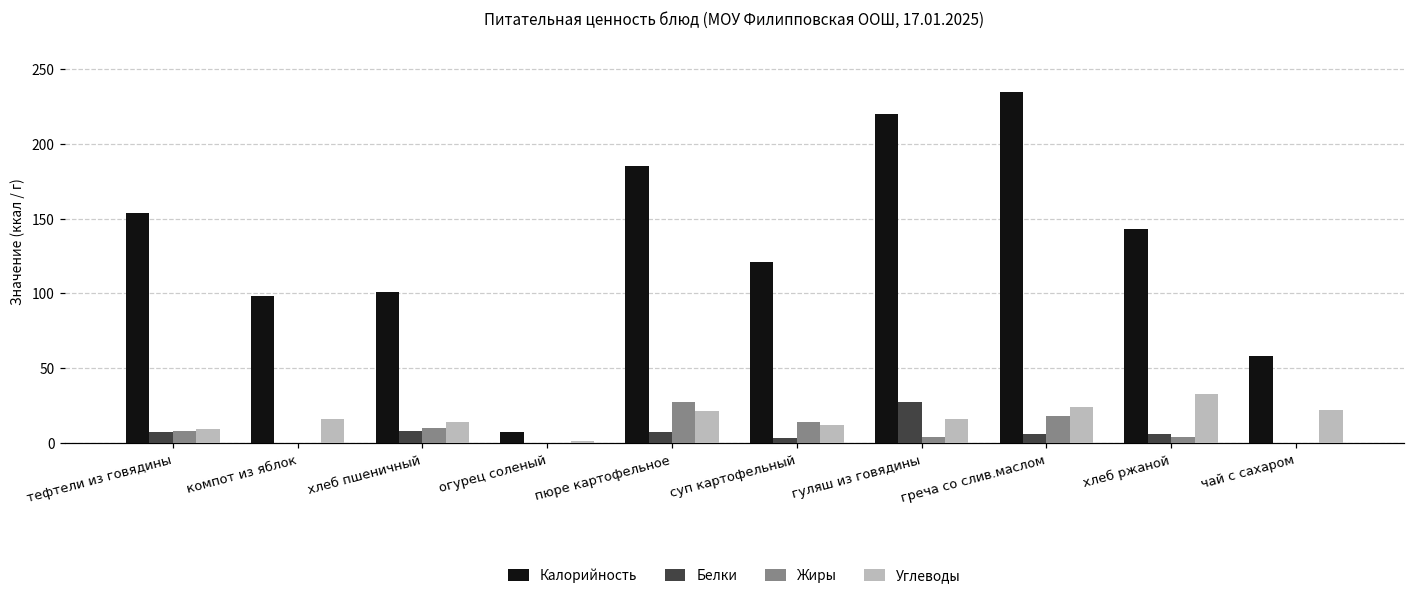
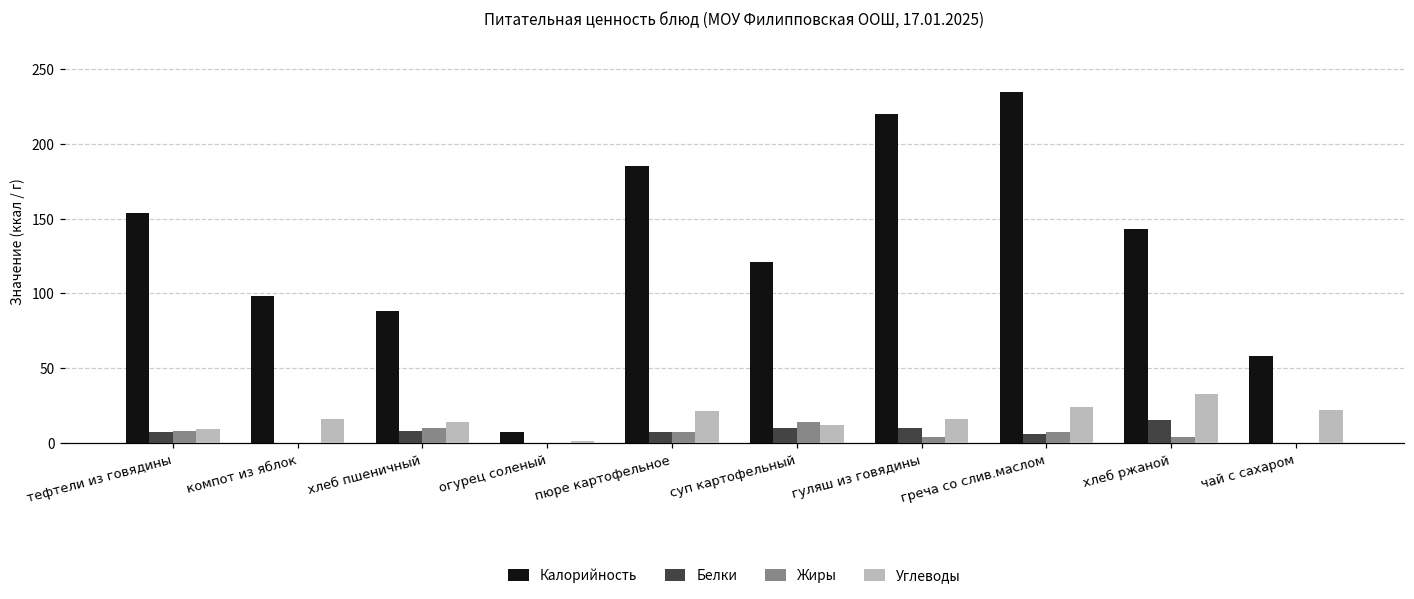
Калорийность, хлеб пшеничный: 101 -> 88
Жиры, пюре картофельное: 27 -> 7
Белки, суп картофельный: 3 -> 10
Белки, гуляш из говядины: 27 -> 10
Жиры, греча со слив.маслом: 18 -> 7
Белки, хлеб ржаной: 6 -> 15
